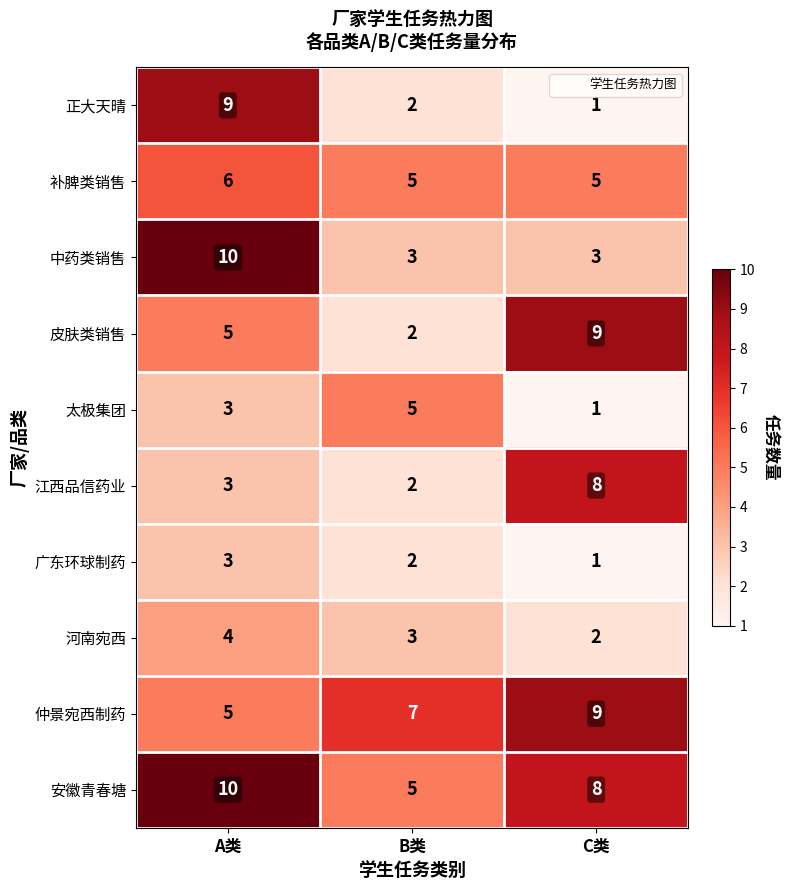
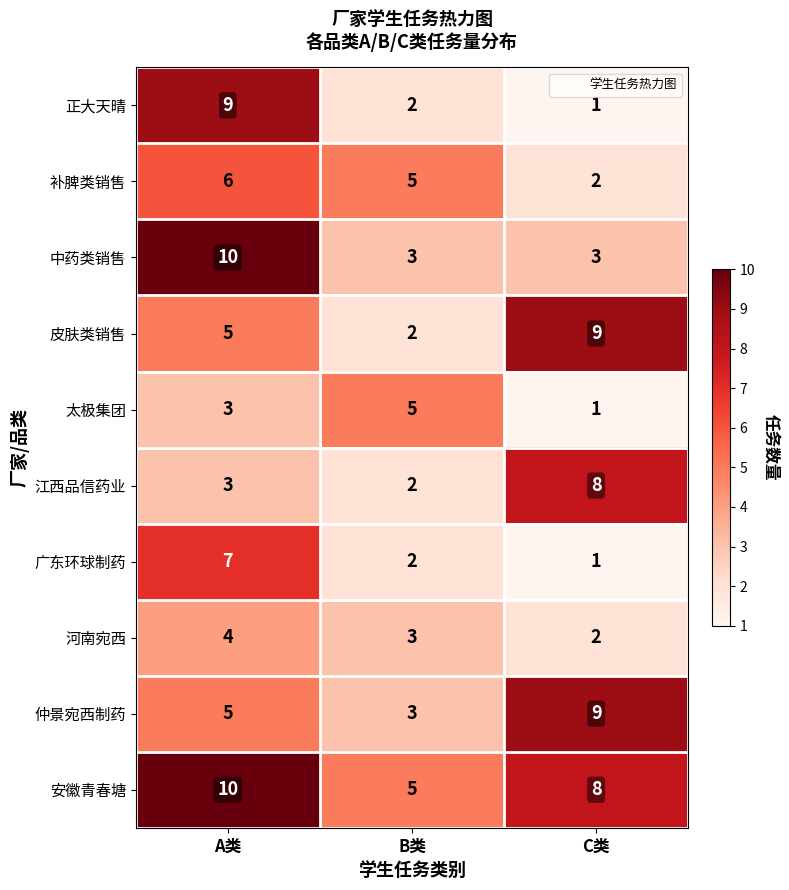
补脾类销售, C类: 5 -> 2
广东环球制药, A类: 3 -> 7
仲景宛西制药, B类: 7 -> 3
